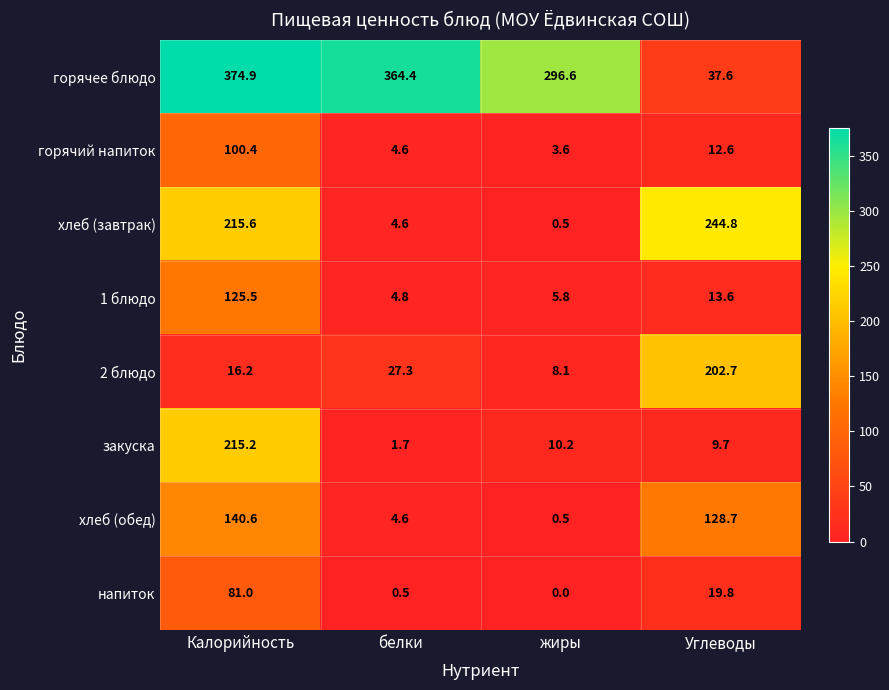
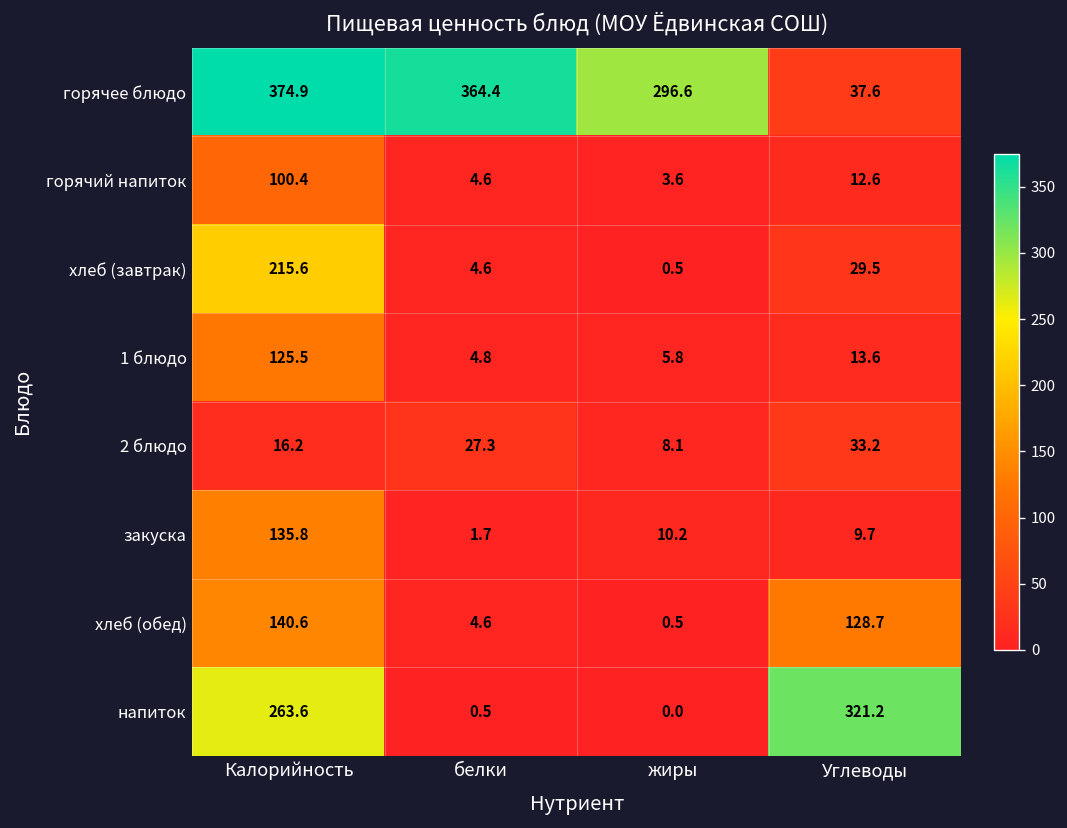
хлеб (завтрак), Углеводы: 244.8 -> 29.5
2 блюдо, Углеводы: 202.7 -> 33.2
закуска, Калорийность: 215.2 -> 135.8
напиток, Калорийность: 81.0 -> 263.6
напиток, Углеводы: 19.8 -> 321.2
